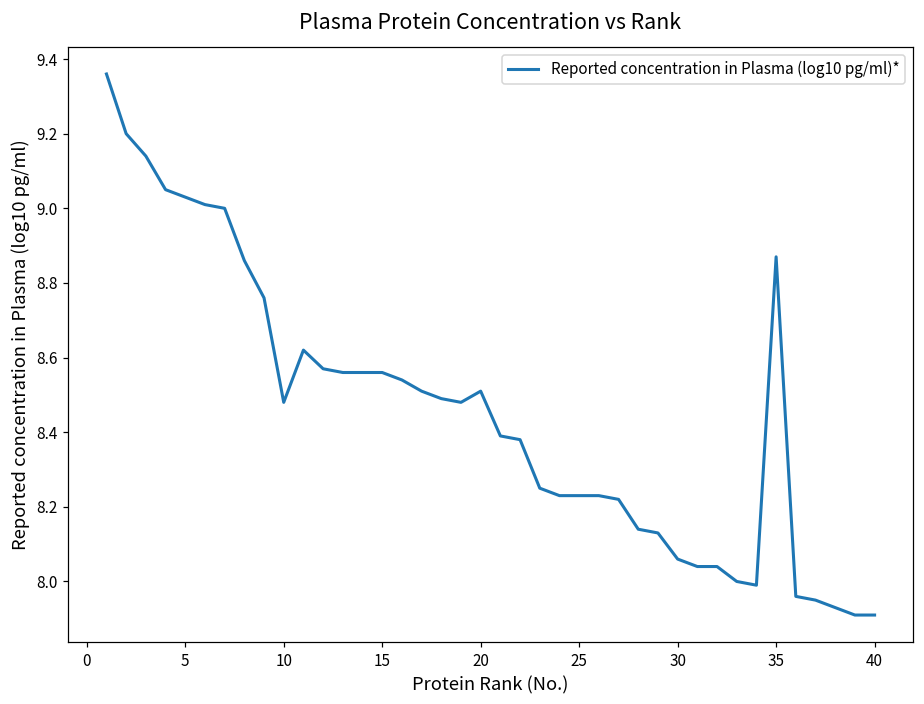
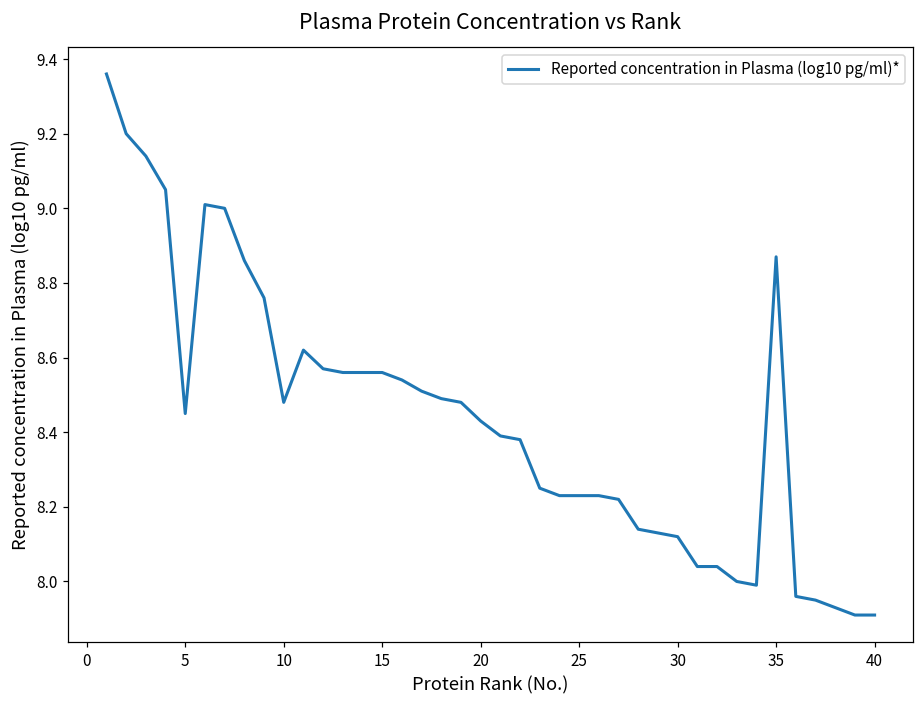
5: 9.03 -> 8.45
20: 8.51 -> 8.43
30: 8.06 -> 8.12
